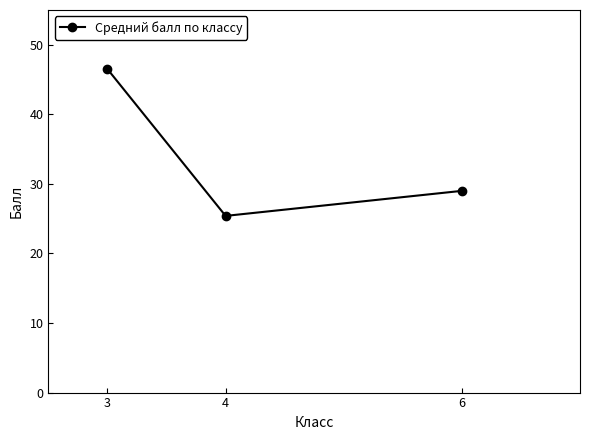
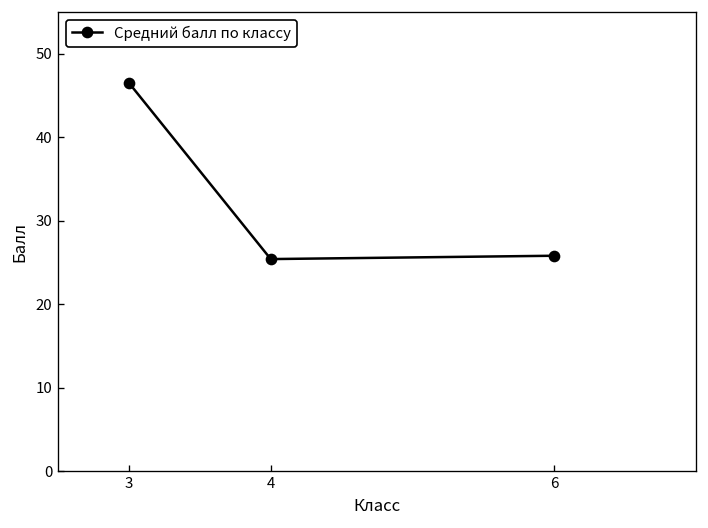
6: 29 -> 26
